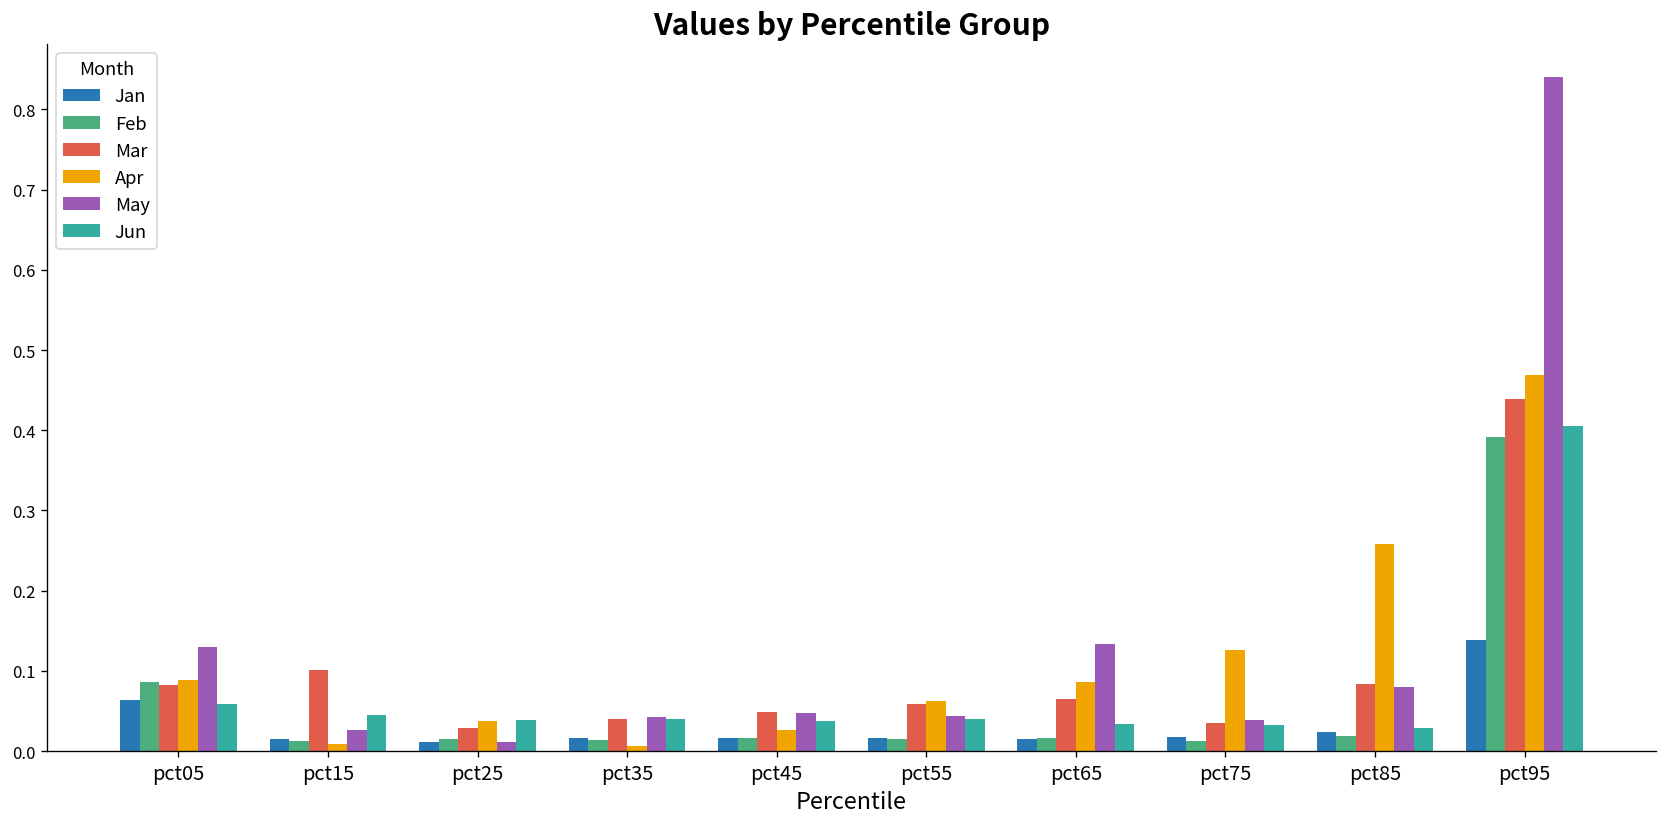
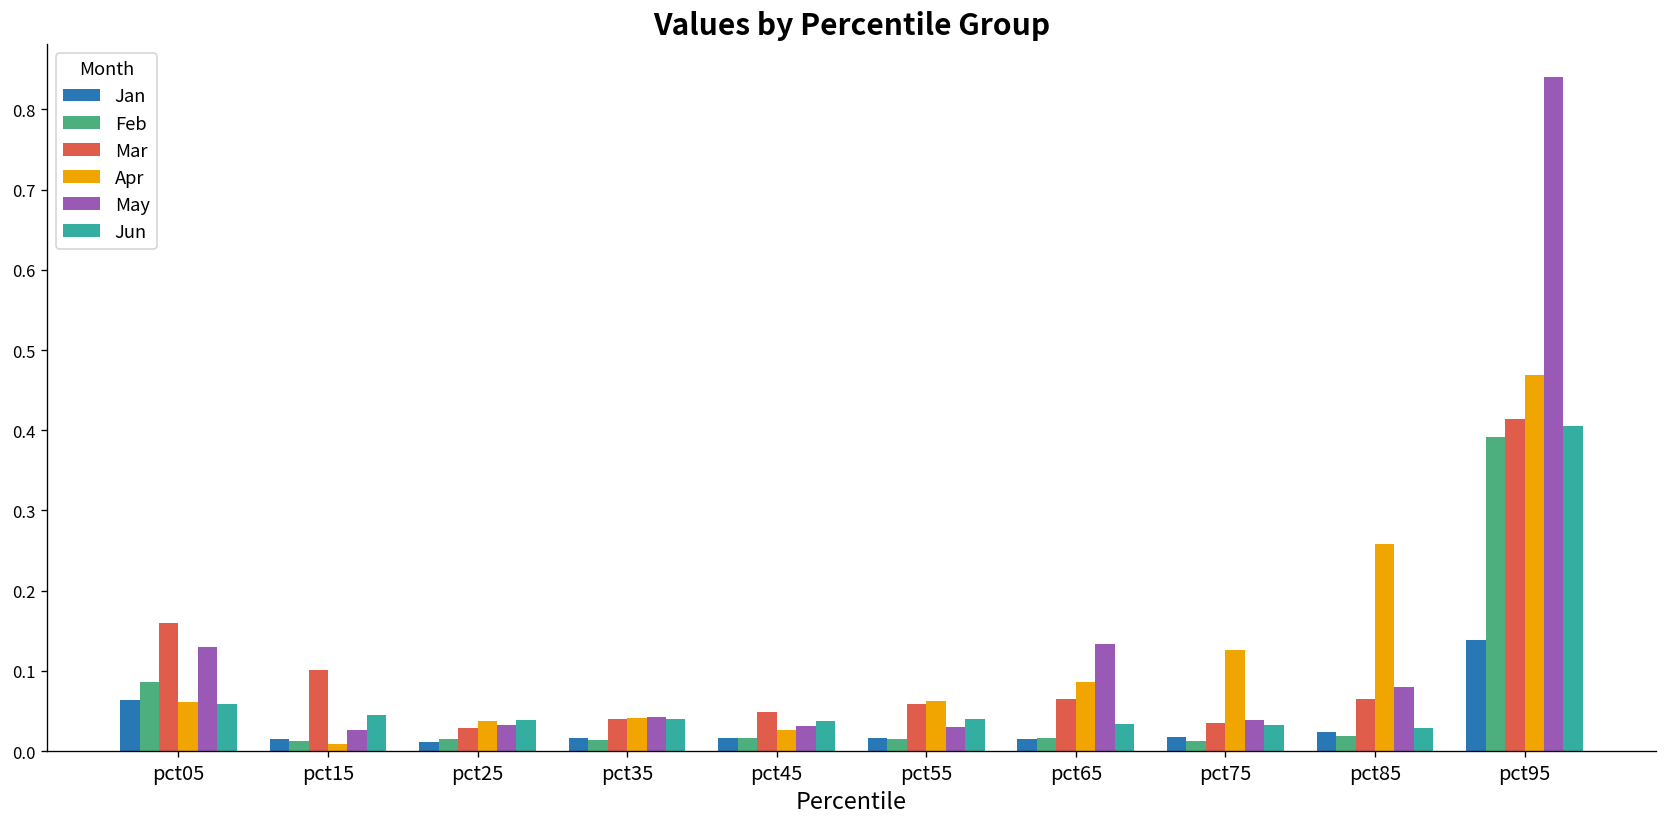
Mar, pct05: 0.08 -> 0.16
Apr, pct05: 0.09 -> 0.06
May, pct25: 0.01 -> 0.03
Apr, pct35: 0.01 -> 0.04
May, pct45: 0.05 -> 0.03
May, pct55: 0.04 -> 0.03
Mar, pct85: 0.08 -> 0.06
Mar, pct95: 0.44 -> 0.41
